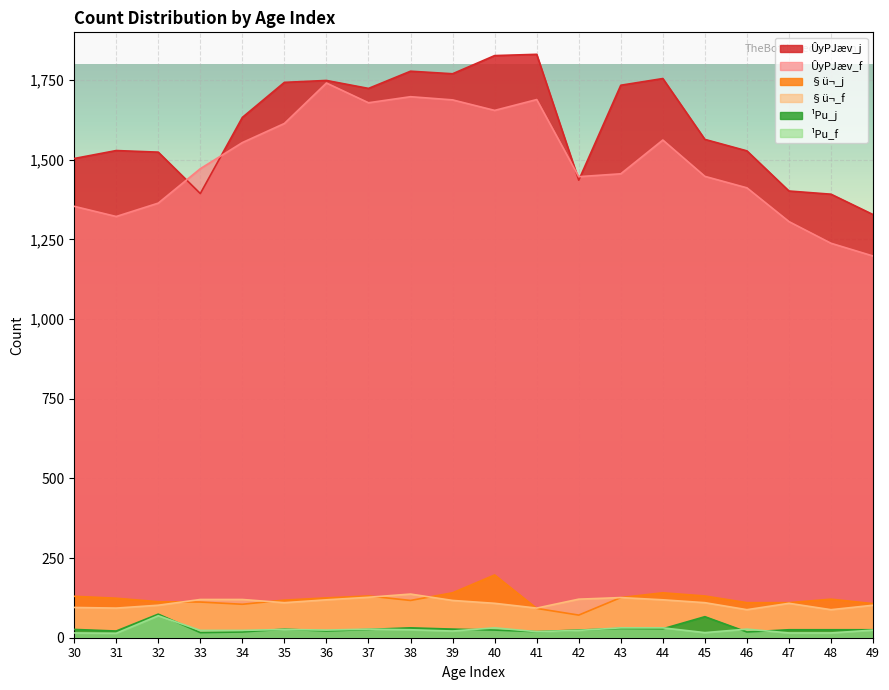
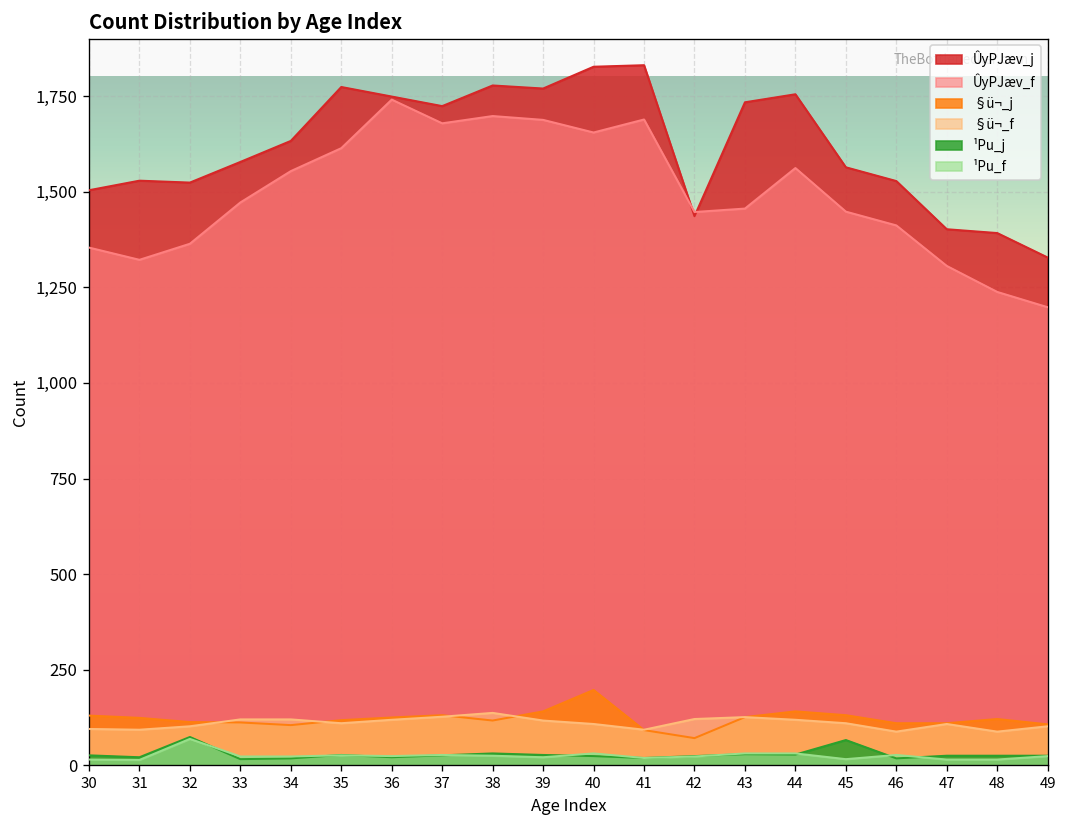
ÛyPJæv_j, 33: 1,390 -> 1,580
ÛyPJæv_j, 35: 1,740 -> 1,770
